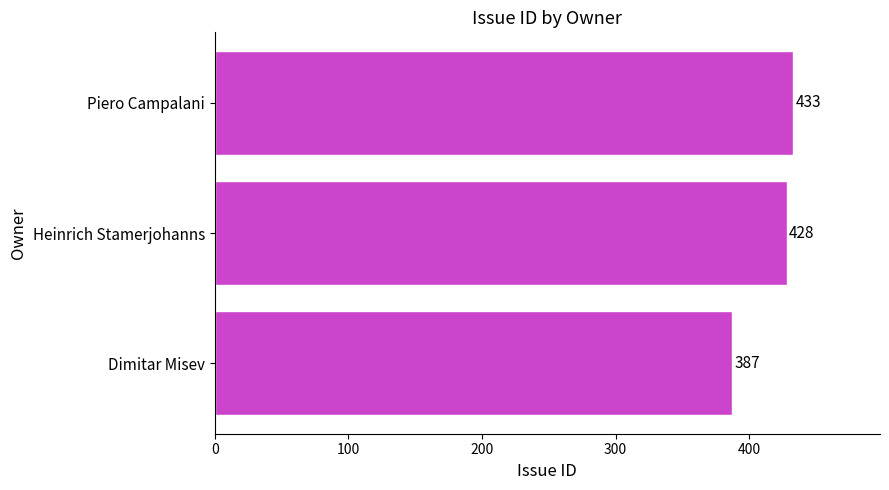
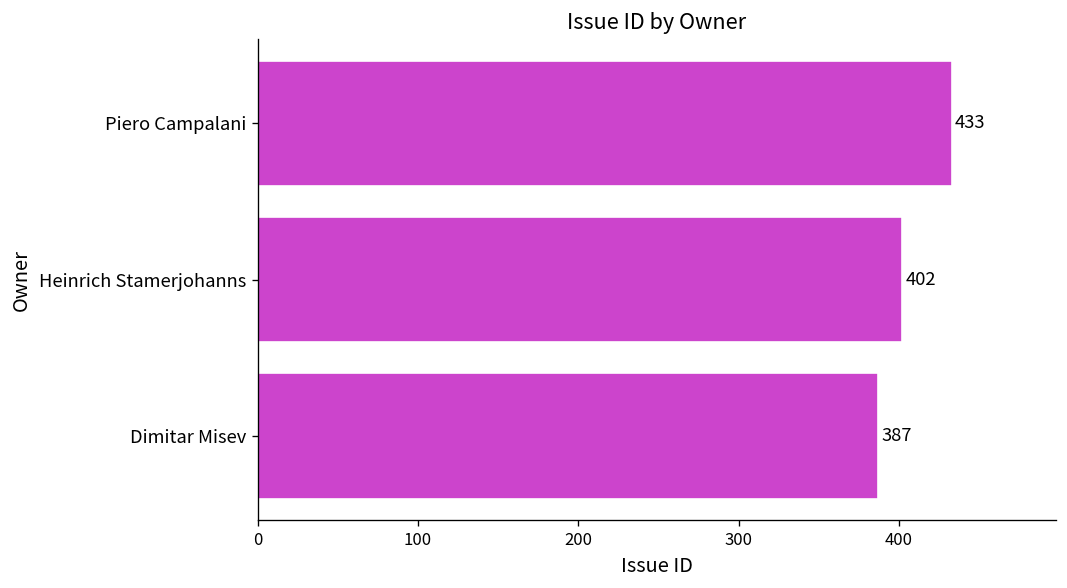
Heinrich Stamerjohanns: 428 -> 402
